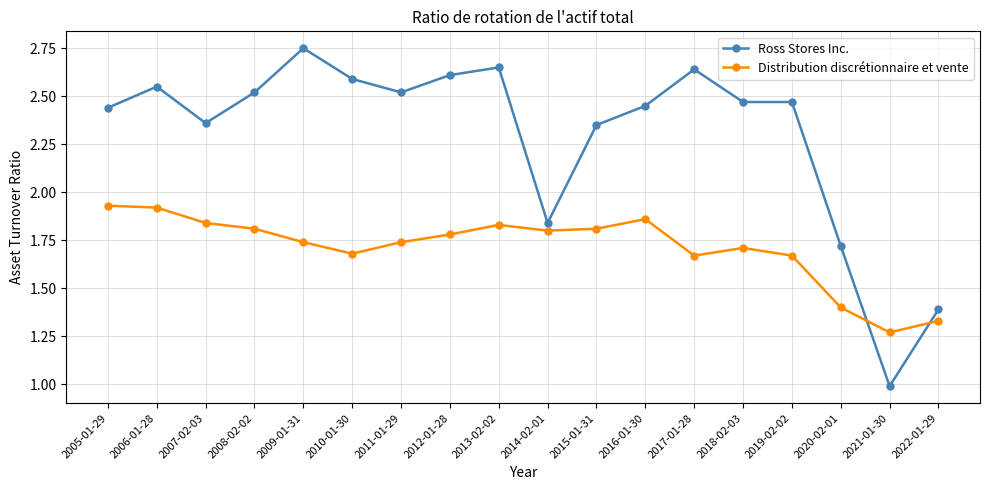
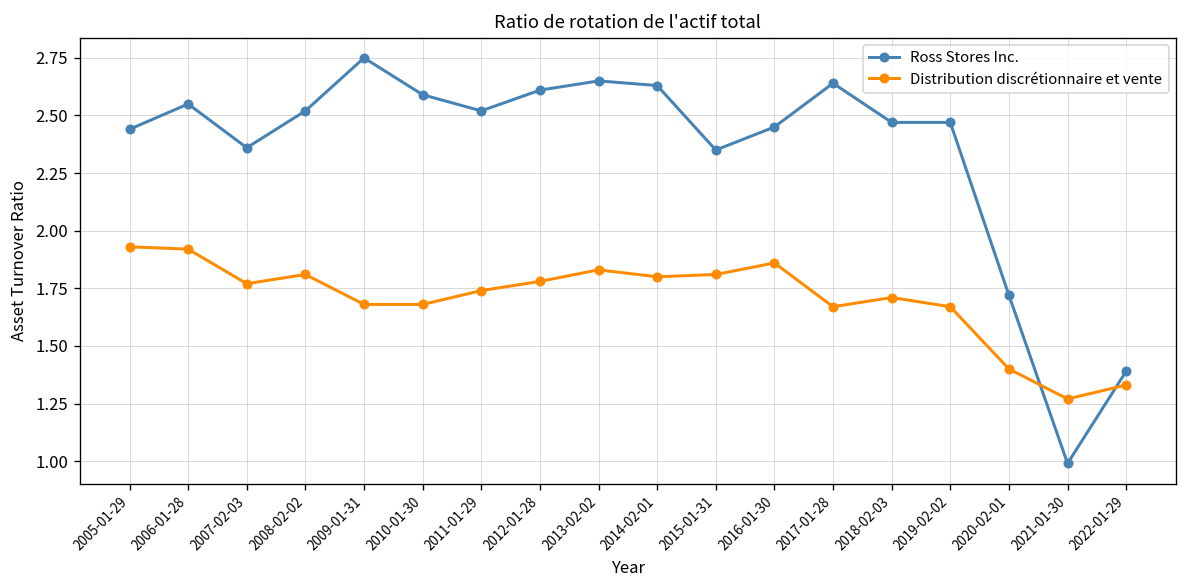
Distribution discrétionnaire et vente, 2007-02-03: 1.84 -> 1.77
Distribution discrétionnaire et vente, 2009-01-31: 1.74 -> 1.68
Ross Stores Inc., 2014-02-01: 1.84 -> 2.63
